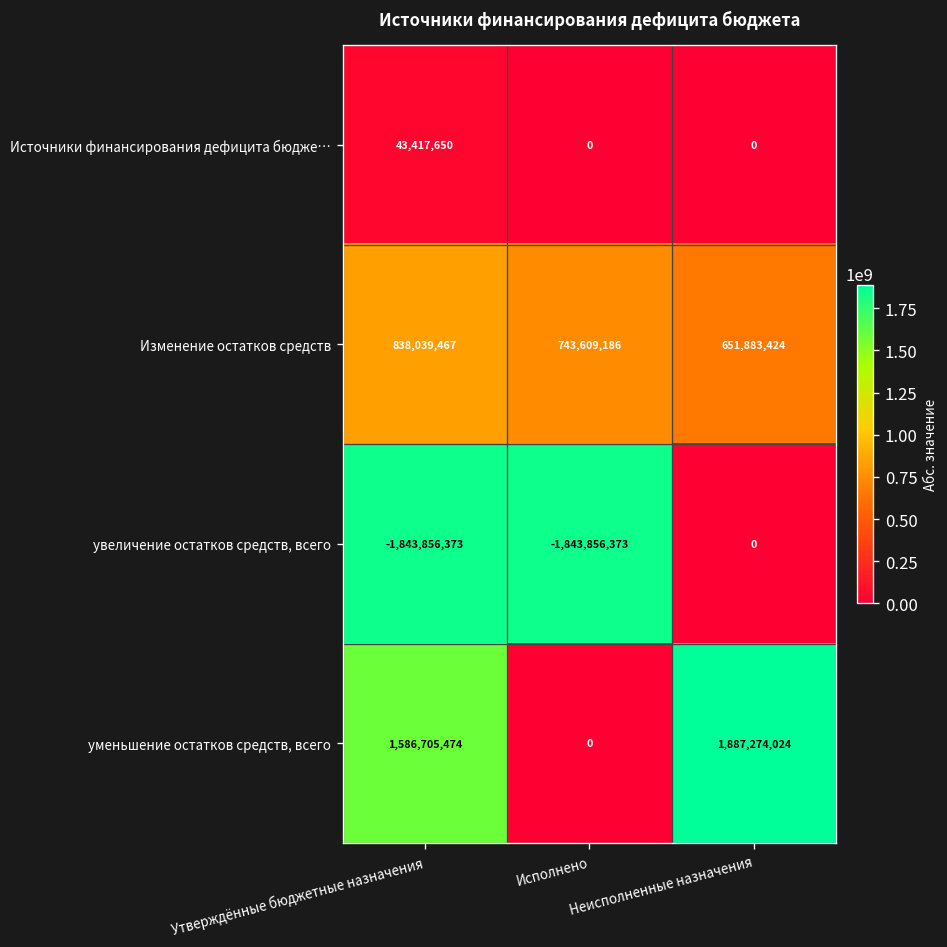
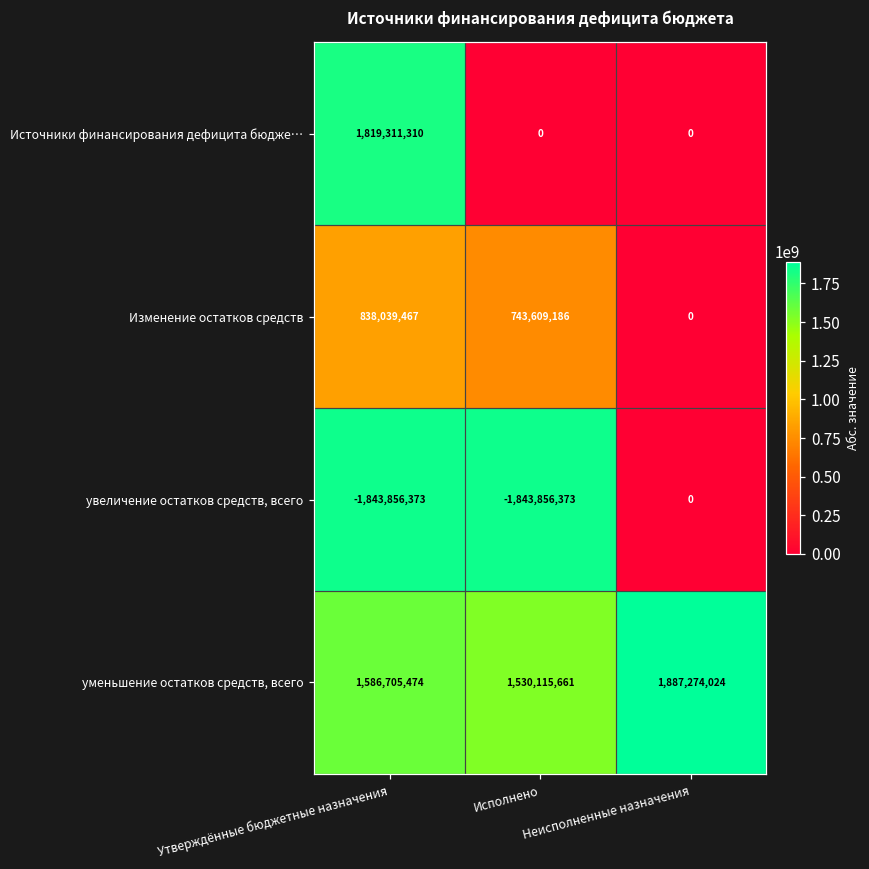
Источники финансирования дефицита бюдже…, Утверждённые бюджетные назначения: 43,417,650 -> 1,819,311,310
Изменение остатков средств, Неисполненные назначения: 651,883,424 -> 0
уменьшение остатков средств, всего, Исполнено: 0 -> 1,530,115,661
